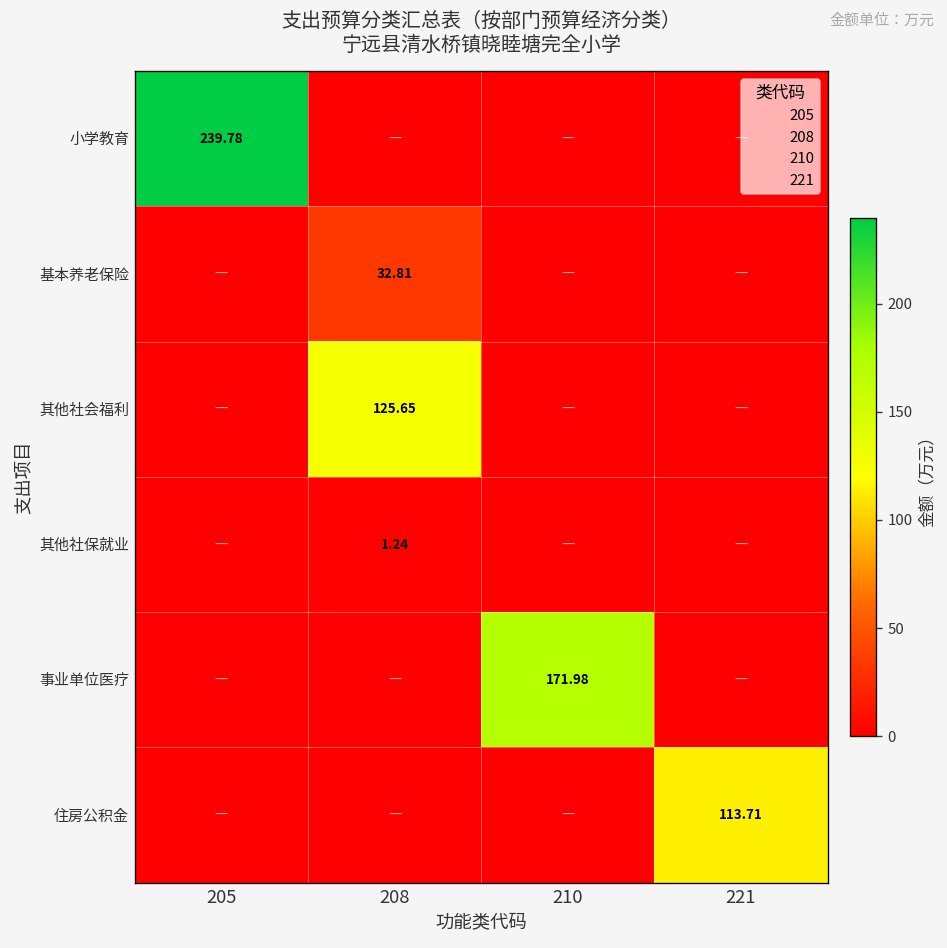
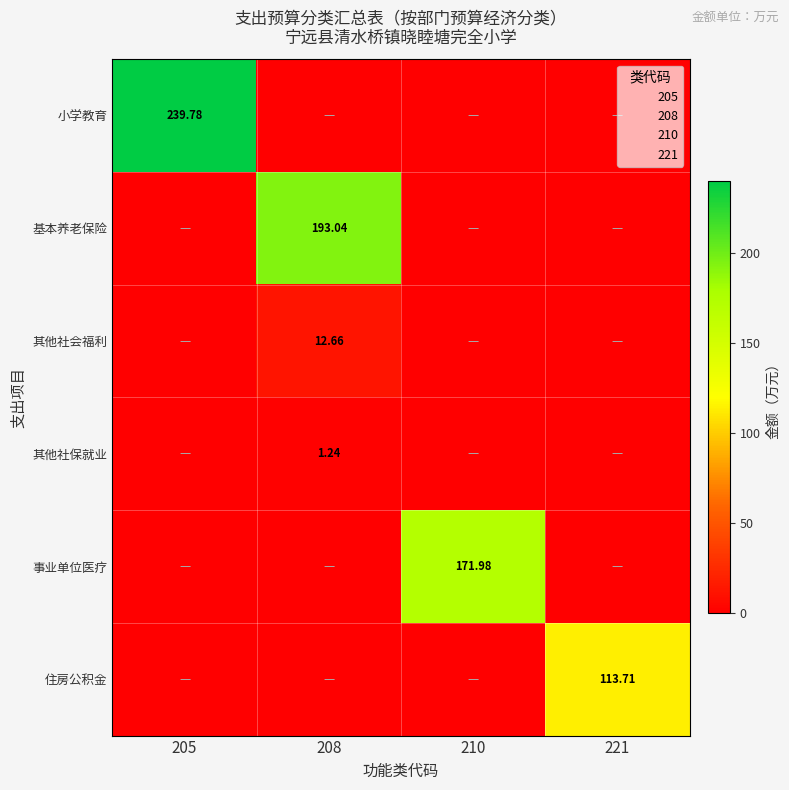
基本养老保险, 208: 32.81 -> 193.04
其他社会福利, 208: 125.65 -> 12.66
